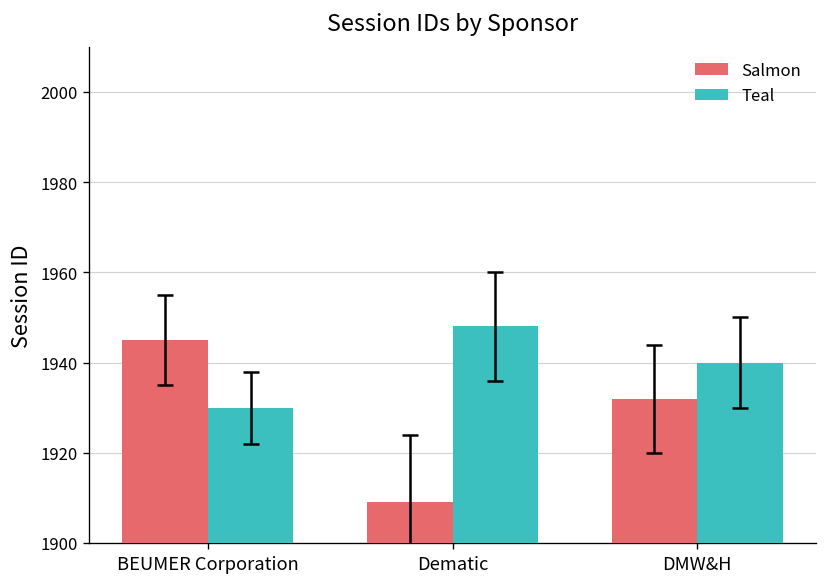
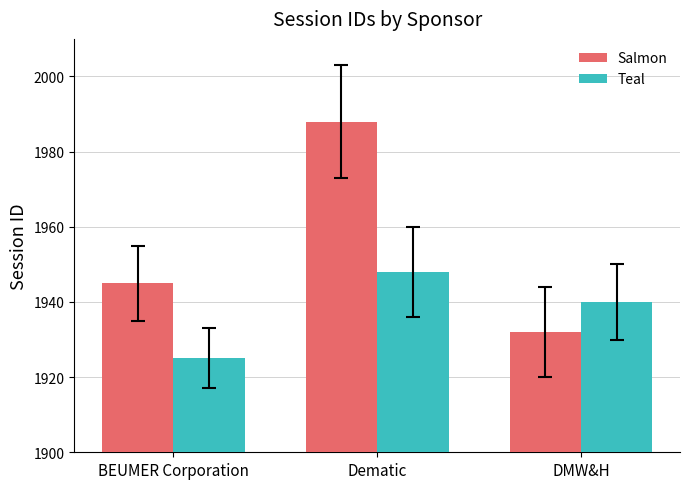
Teal, BEUMER Corporation: 1930 -> 1925
Salmon, Dematic: 1909 -> 1988
